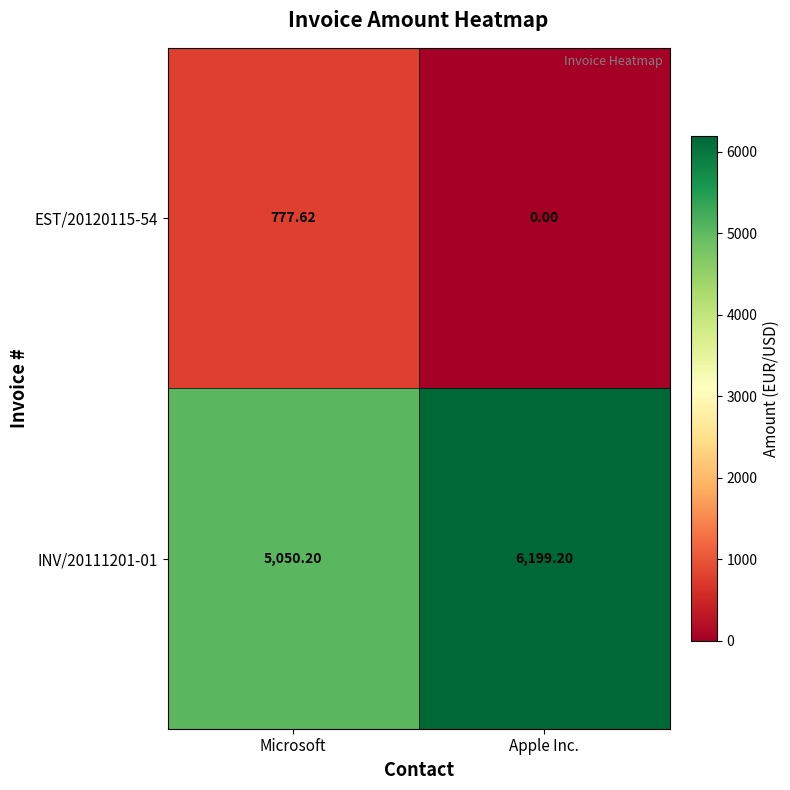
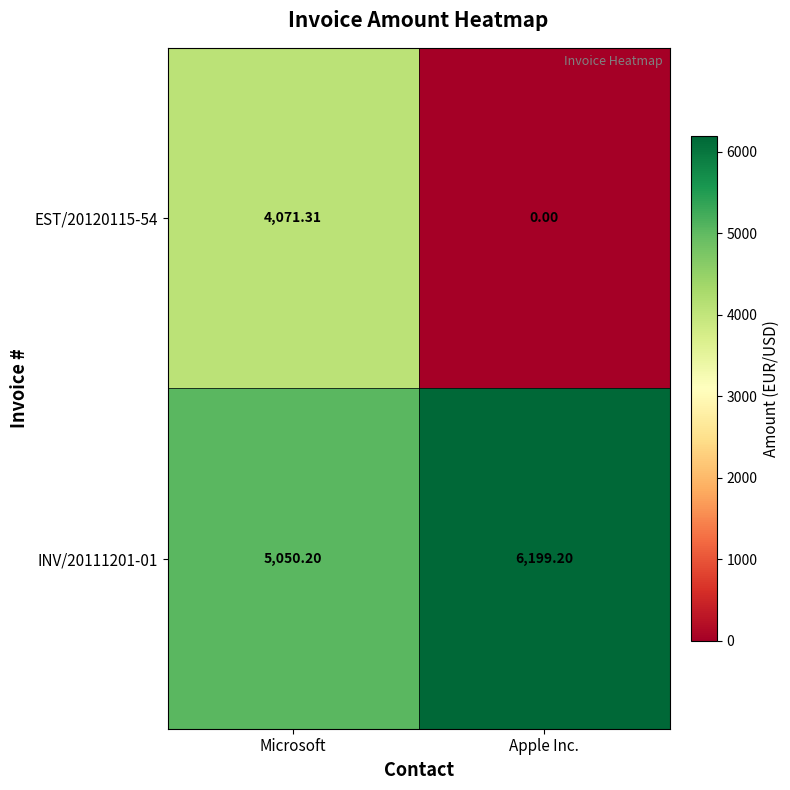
EST/20120115-54, Microsoft: 777.62 -> 4,071.31
